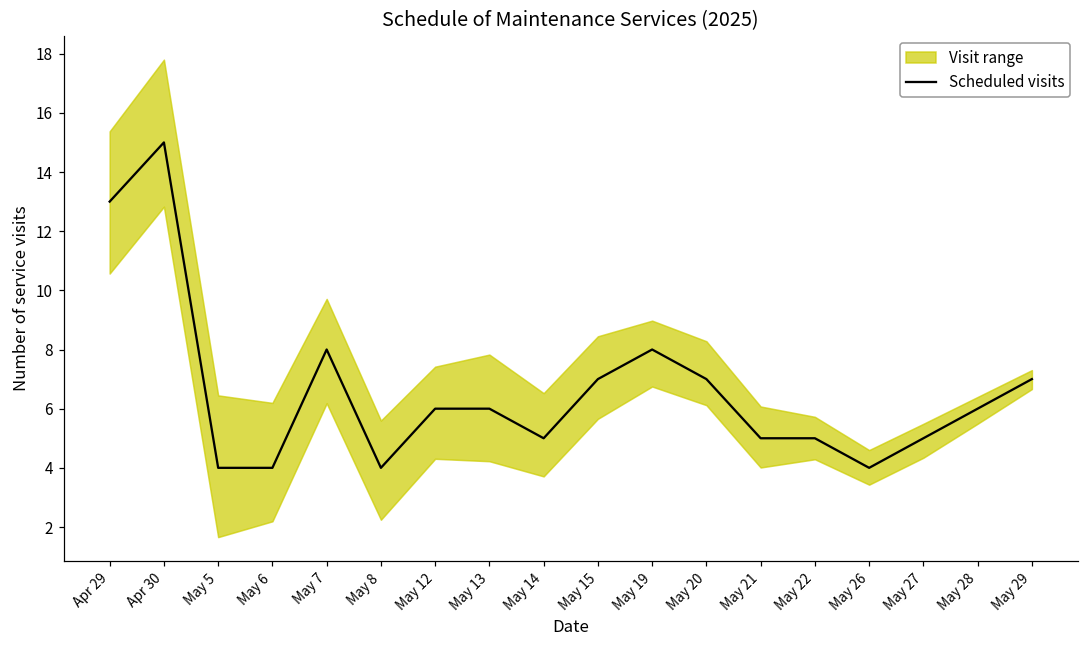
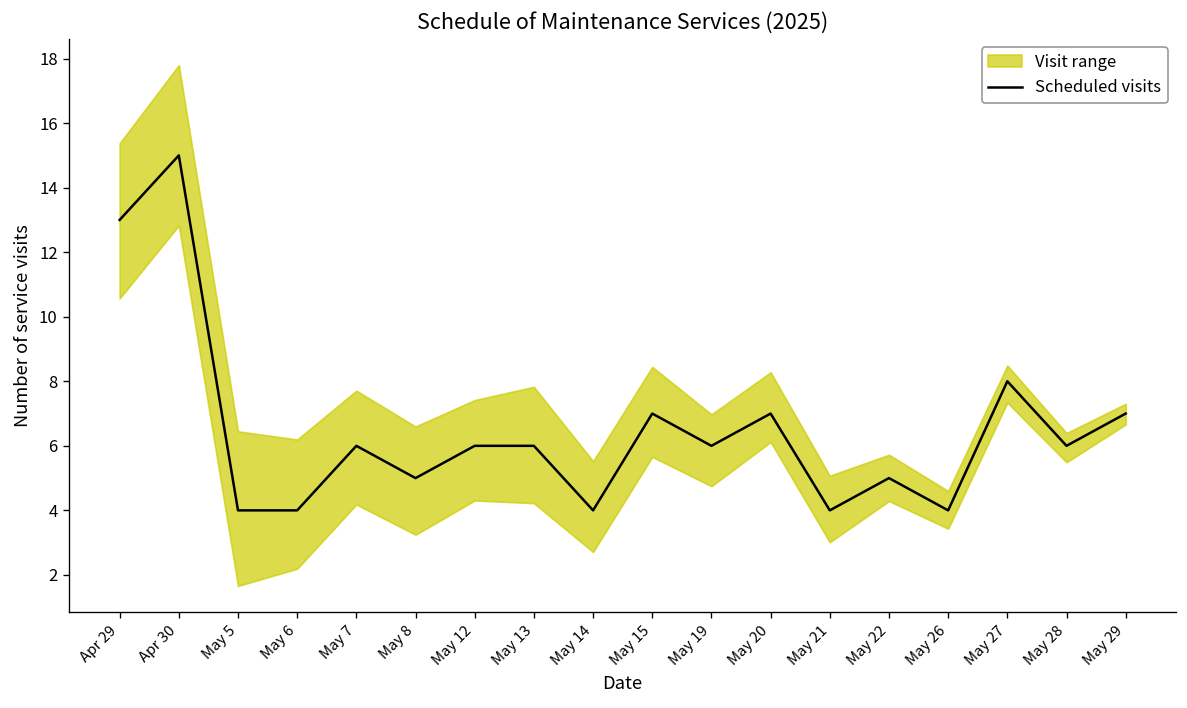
Scheduled visits, May 7: 8 -> 6
Scheduled visits, May 8: 4 -> 5
Scheduled visits, May 14: 5 -> 4
Scheduled visits, May 19: 8 -> 6
Scheduled visits, May 21: 5 -> 4
Scheduled visits, May 27: 5 -> 8
